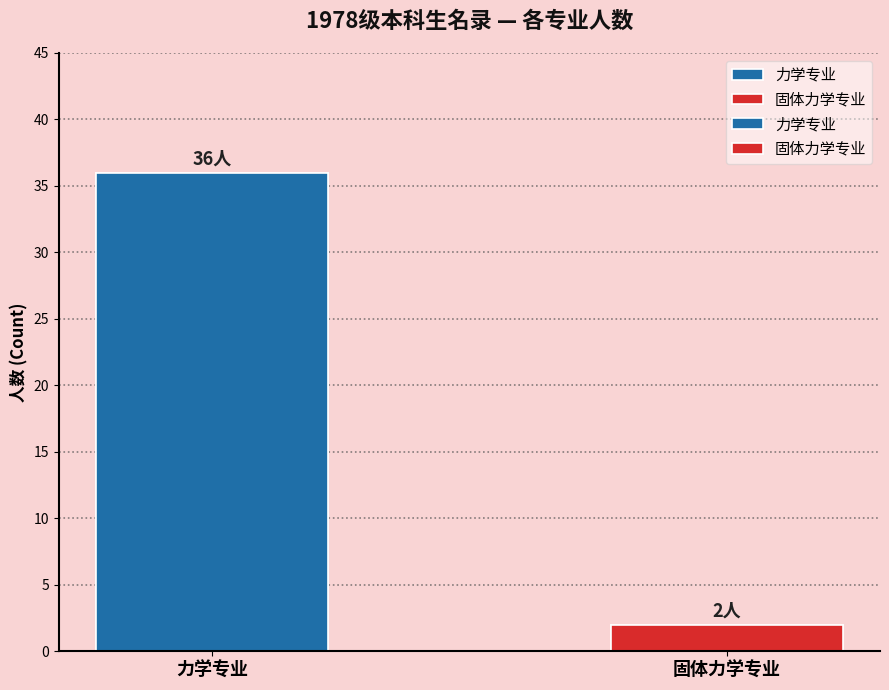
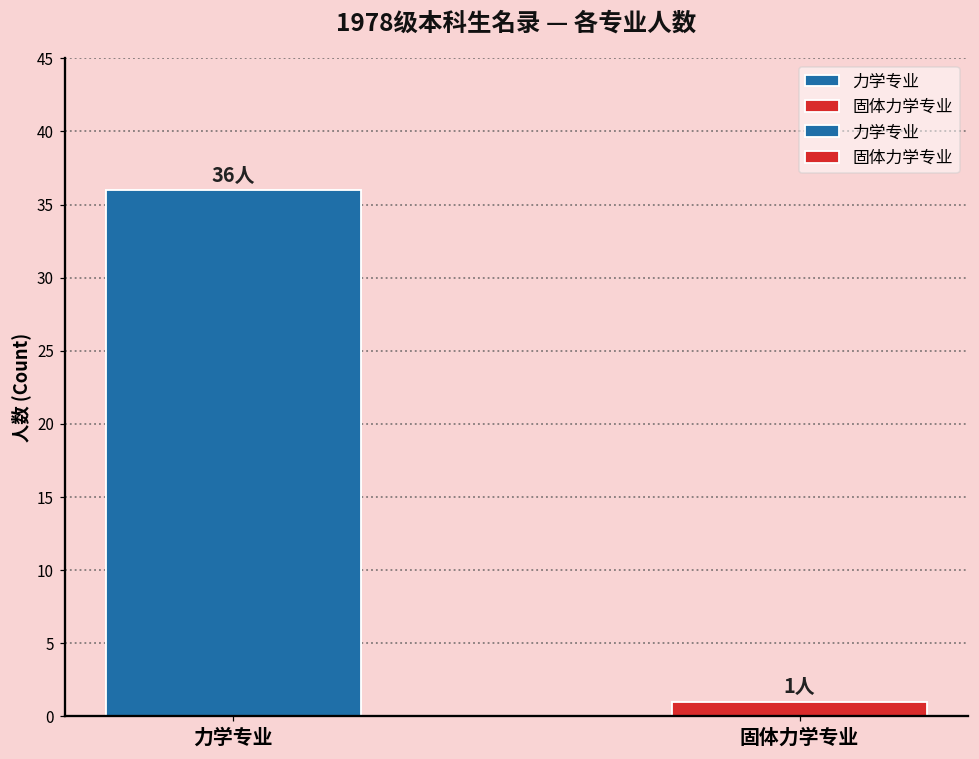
固体力学专业, 固体力学专业: 2人 -> 1人
